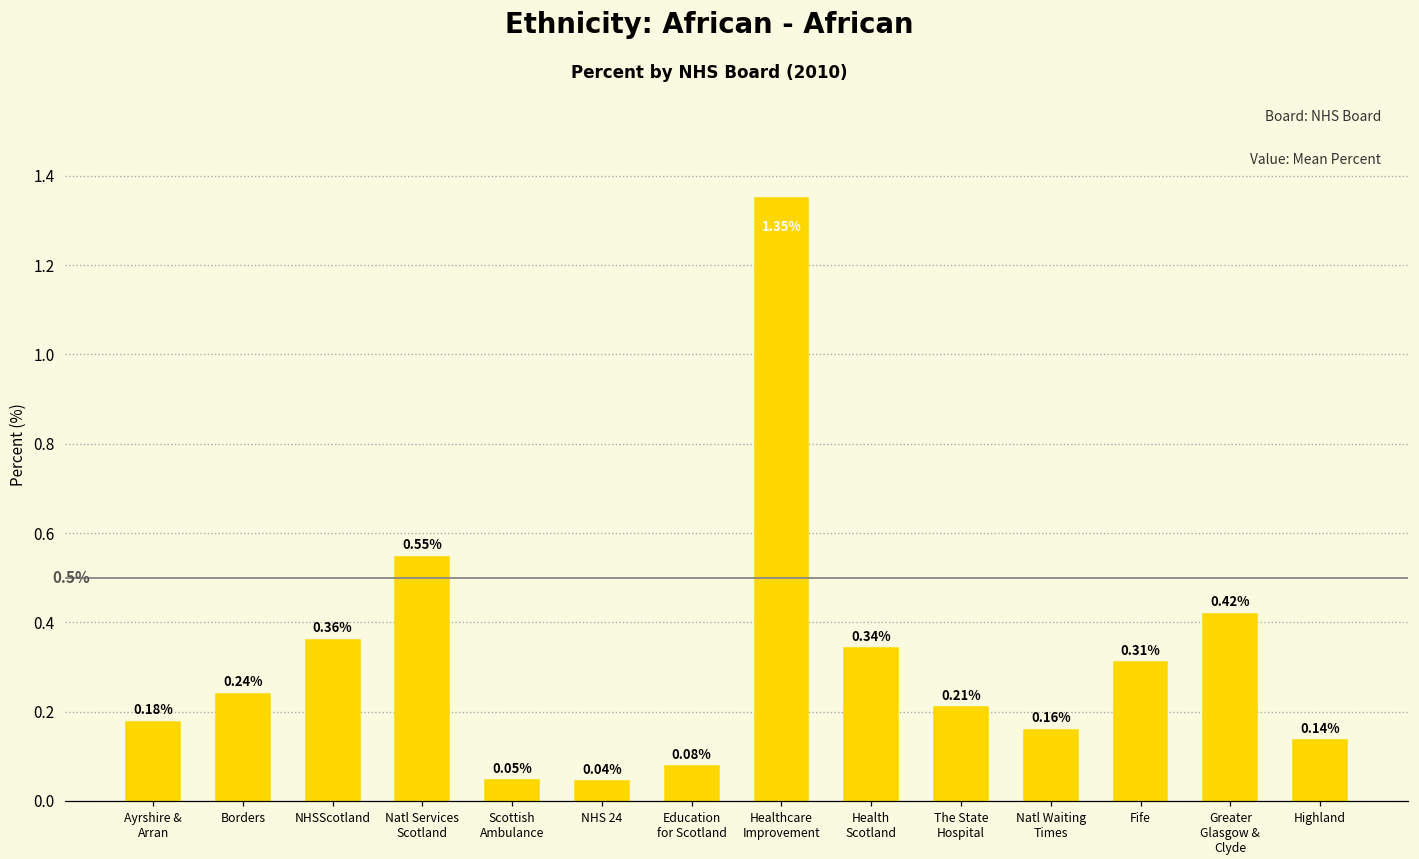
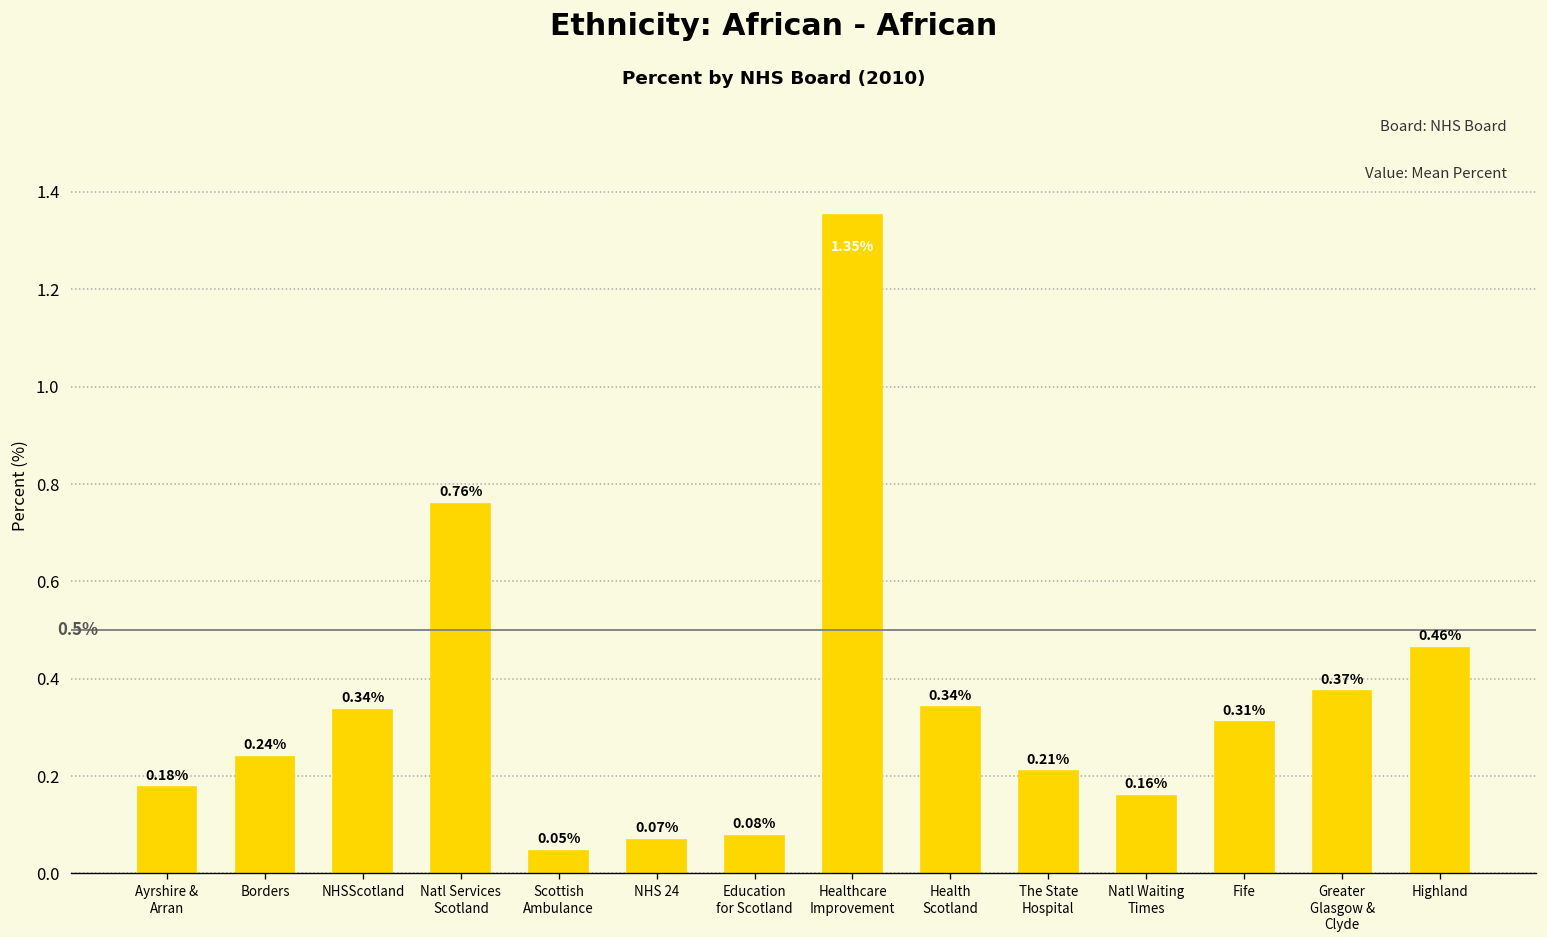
NHSScotland: 0.36% -> 0.34%
Natl Services Scotland: 0.55% -> 0.76%
NHS 24: 0.04% -> 0.07%
Greater Glasgow & Clyde: 0.42% -> 0.37%
Highland: 0.14% -> 0.46%
